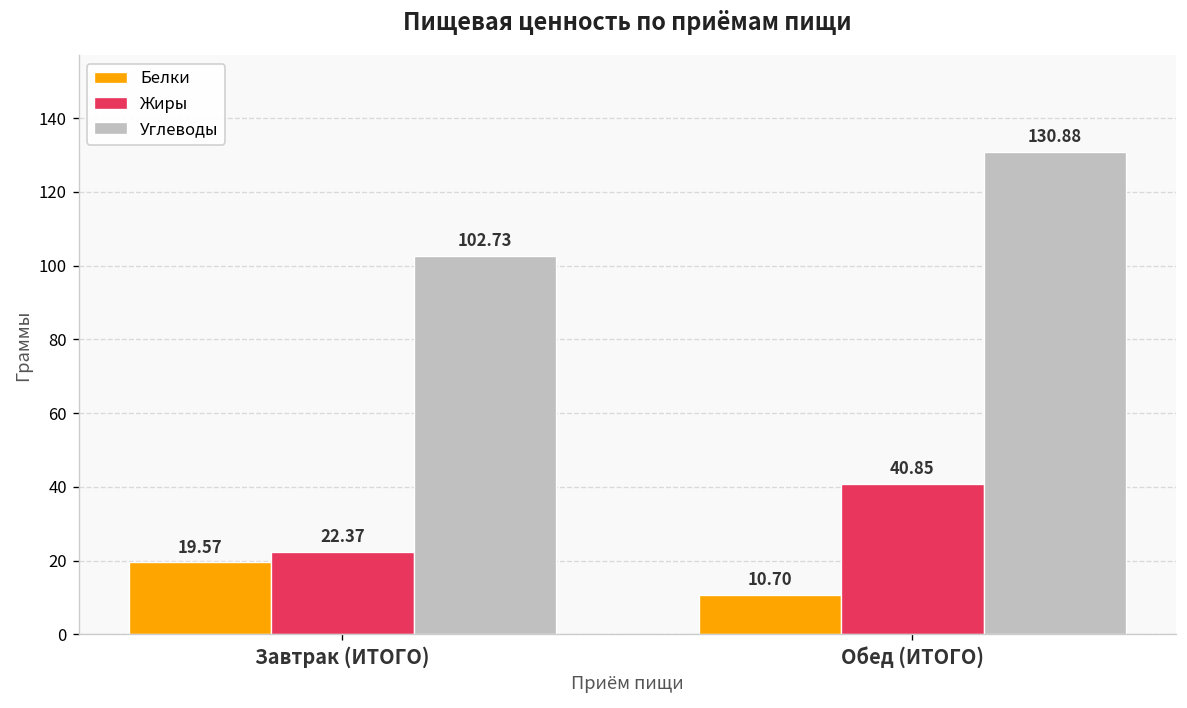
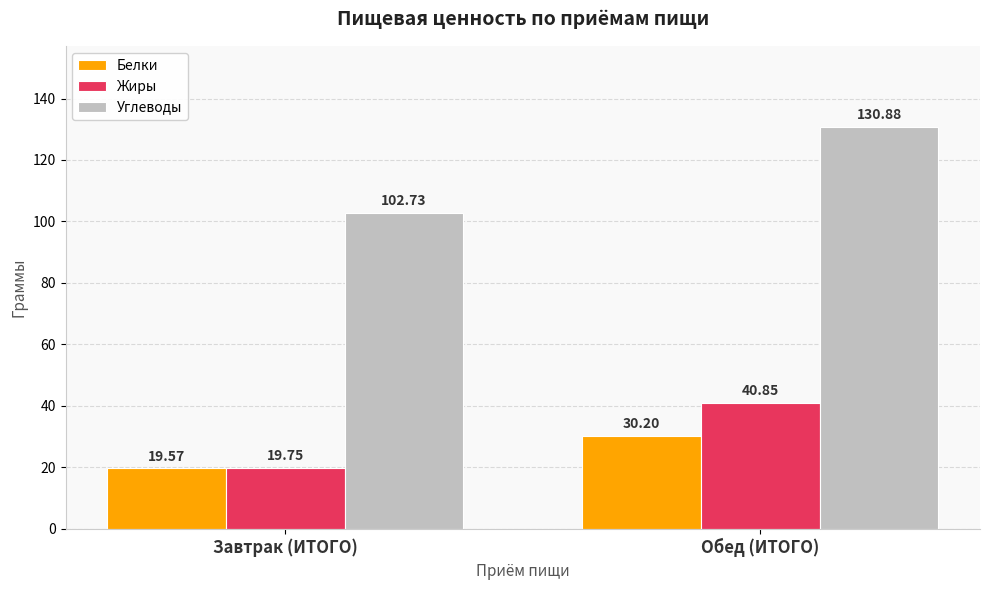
Жиры, Завтрак (ИТОГО): 22.37 -> 19.75
Белки, Обед (ИТОГО): 10.70 -> 30.20
